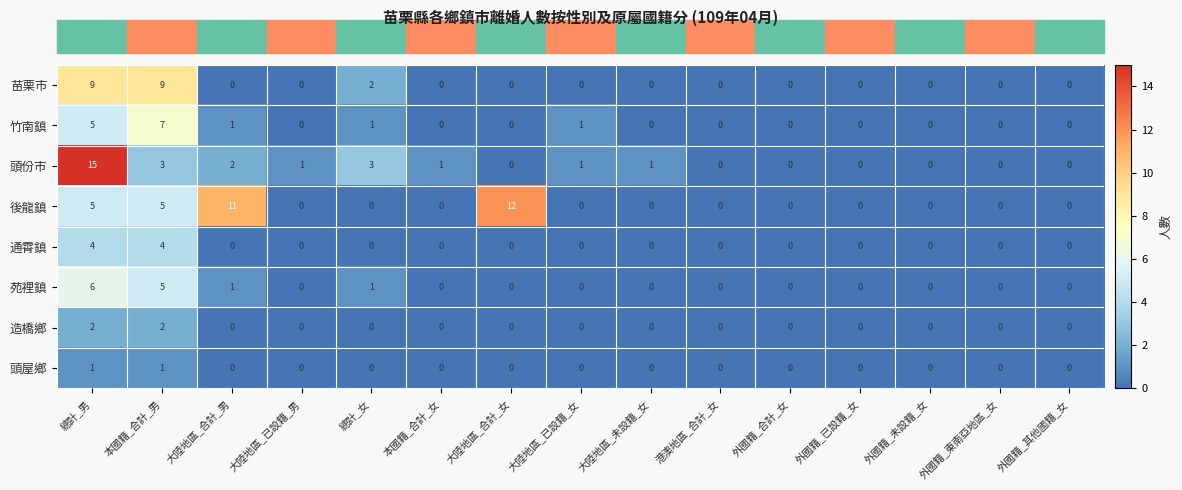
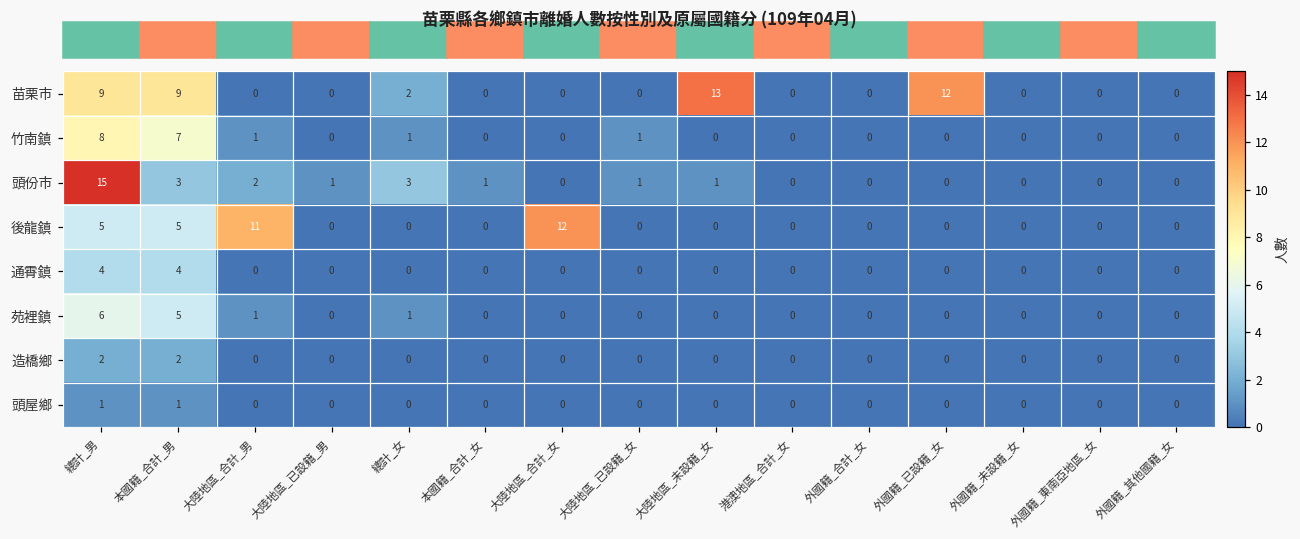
苗栗市, 大陸地區_未設籍_女: 0 -> 13
苗栗市, 外國籍_已設籍_女: 0 -> 12
竹南鎮, 總計_男: 5 -> 8
